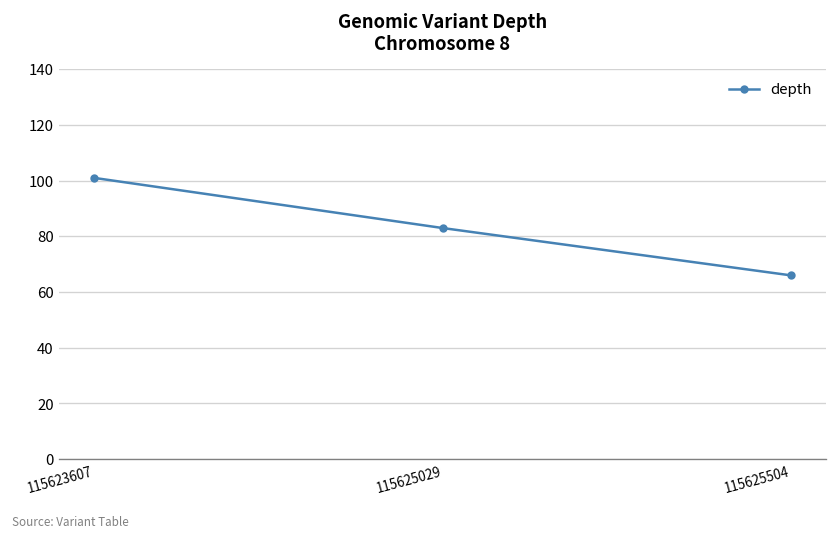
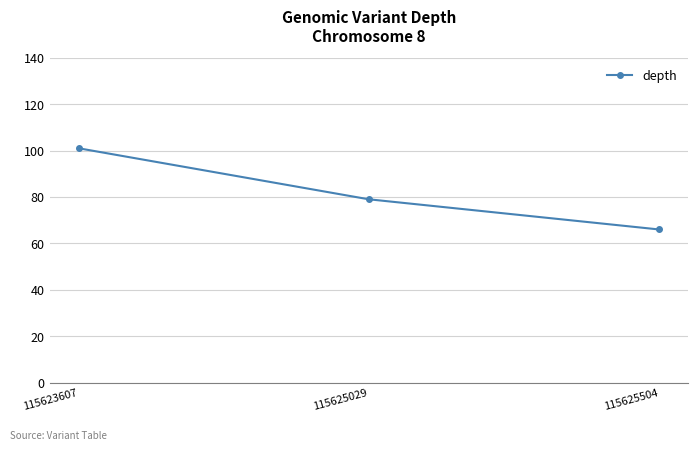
115625029: 83 -> 79
